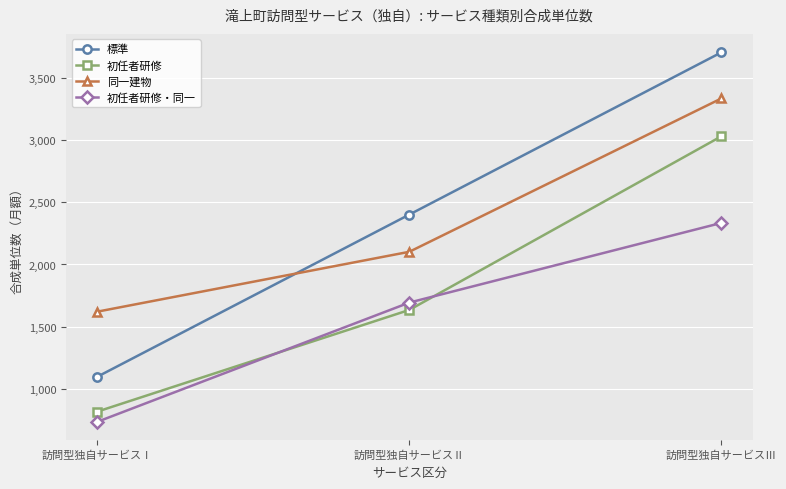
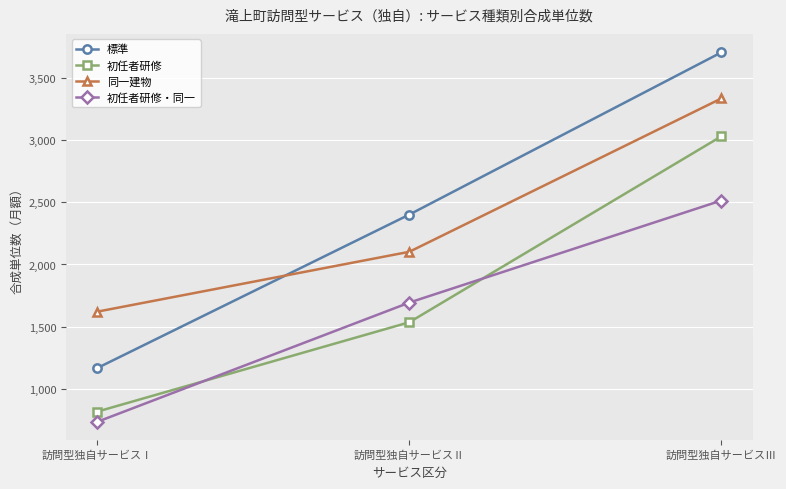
標準, 訪問型独自サービスⅠ: 1,100 -> 1,170
初任者研修, 訪問型独自サービスⅡ: 1,640 -> 1,540
初任者研修・同一, 訪問型独自サービスⅢ: 2,330 -> 2,510
